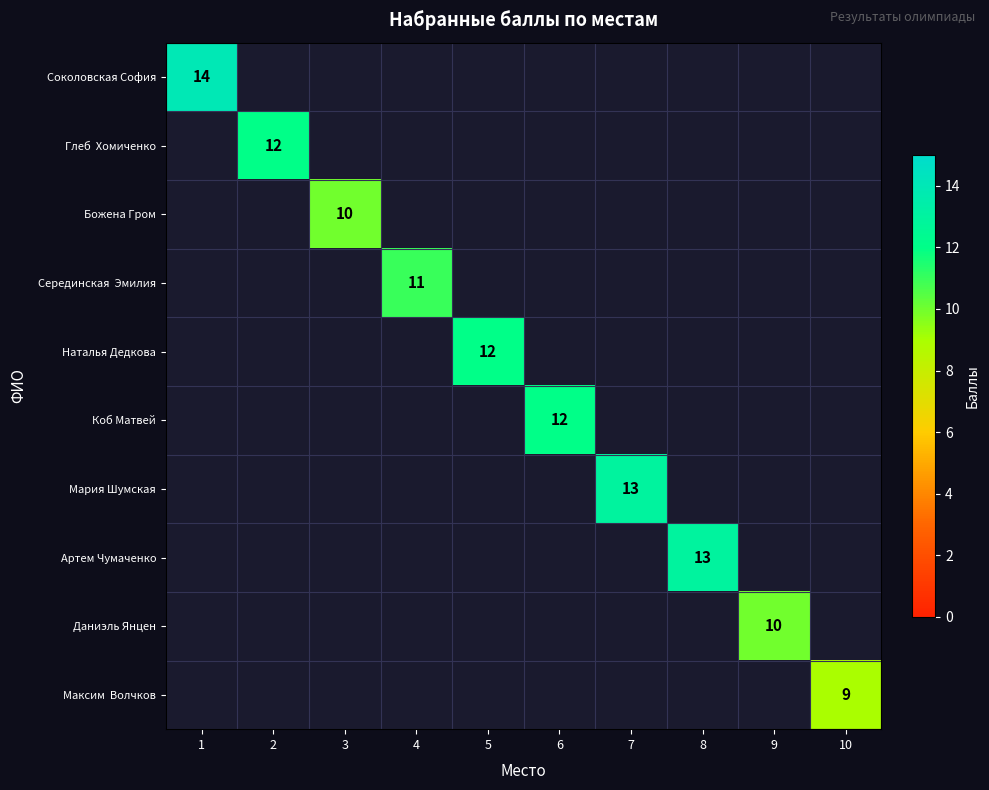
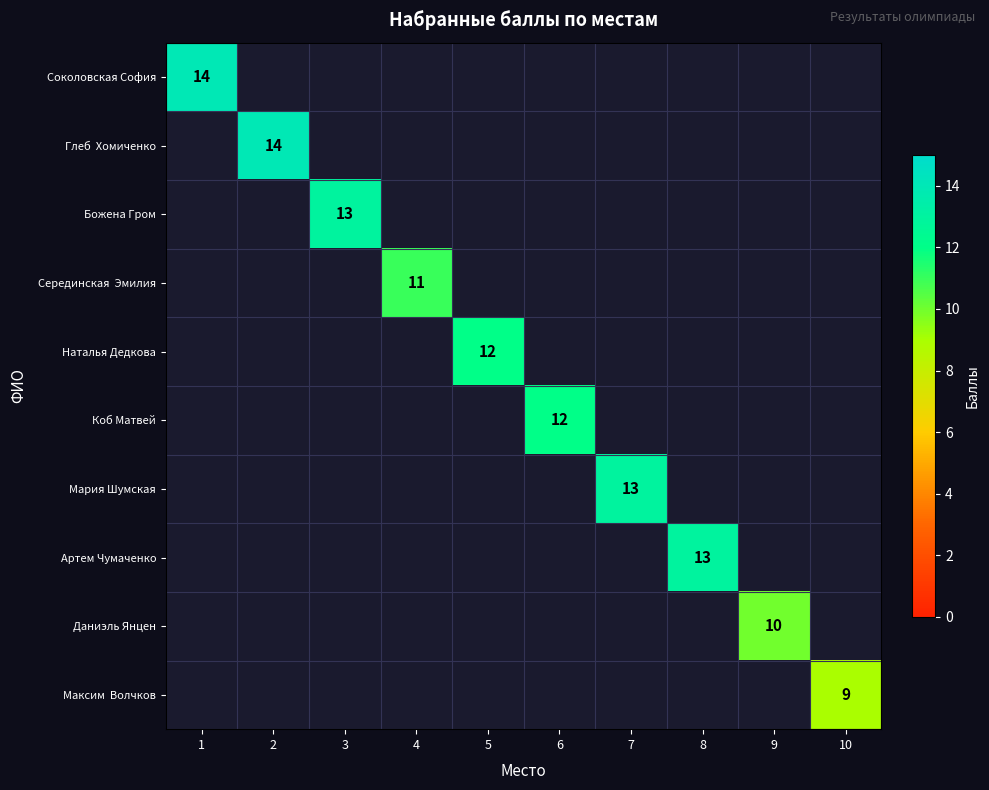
Глеб Хомиченко, 2: 12 -> 14
Божена Гром, 3: 10 -> 13
